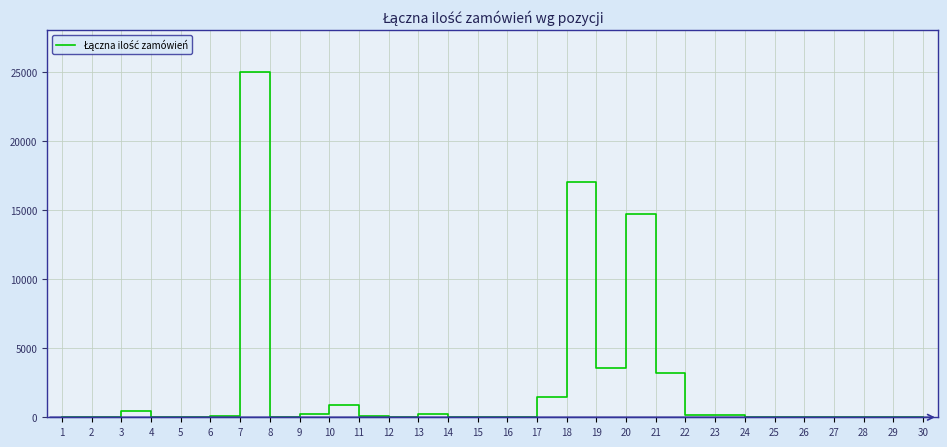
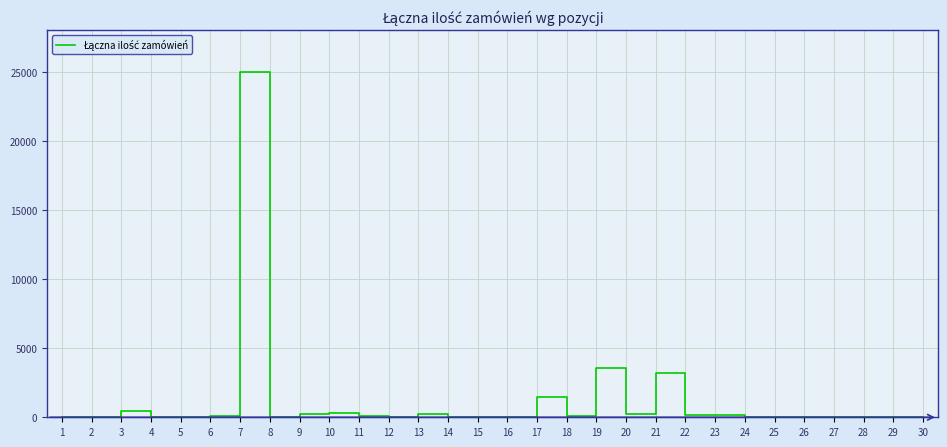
10: 900 -> 300
18: 17100 -> 100
20: 14700 -> 200
